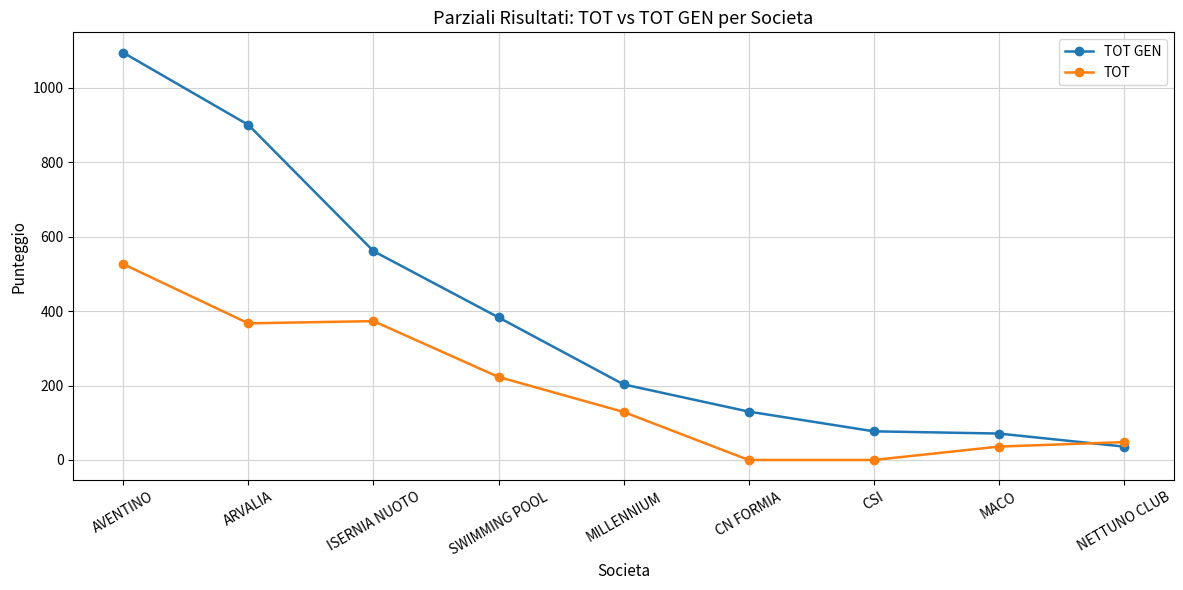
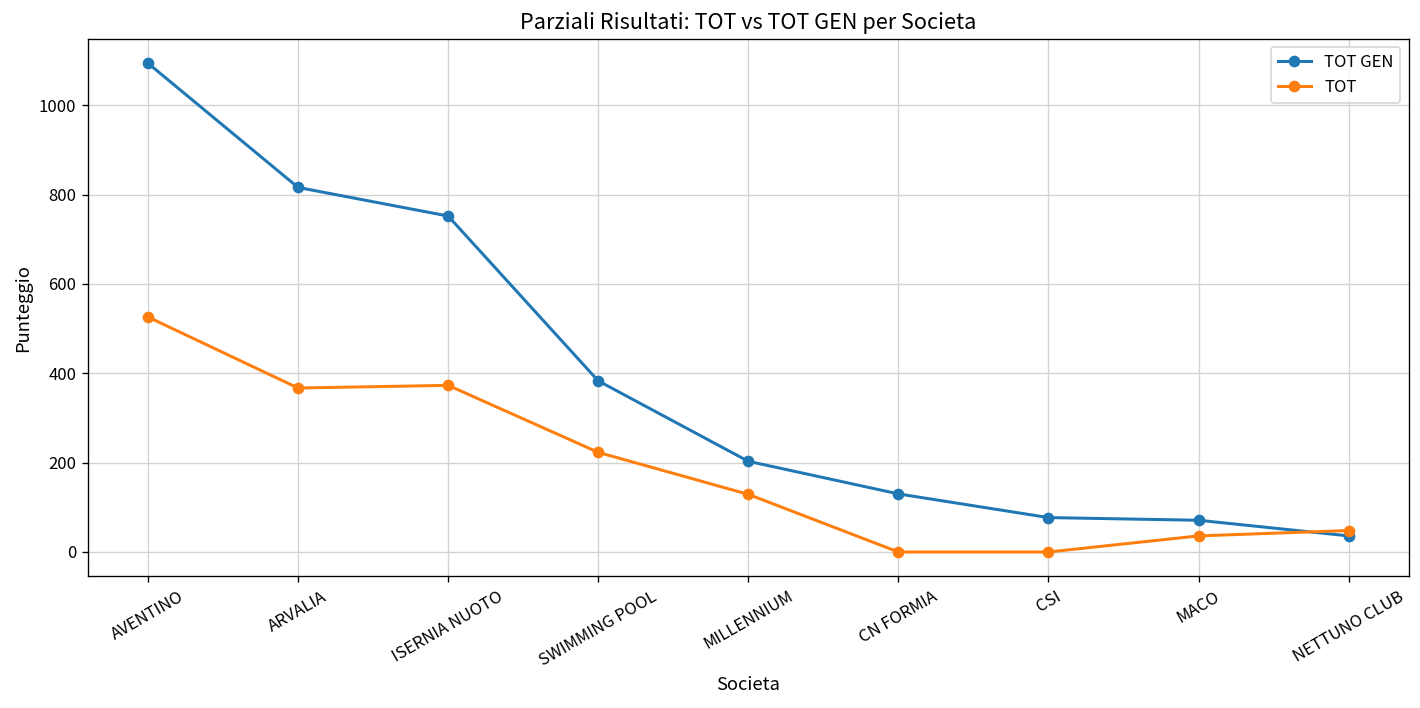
TOT GEN, ARVALIA: 900 -> 820
TOT GEN, ISERNIA NUOTO: 560 -> 750
